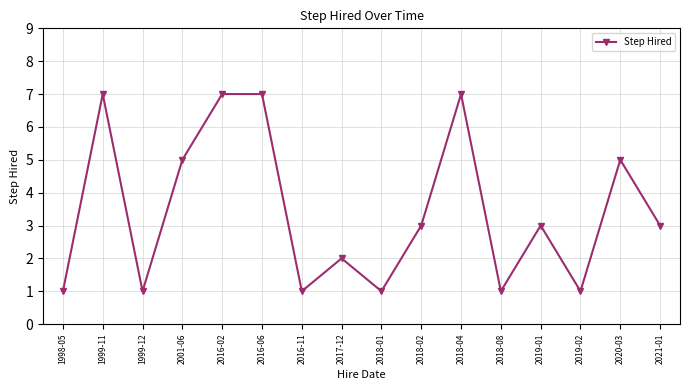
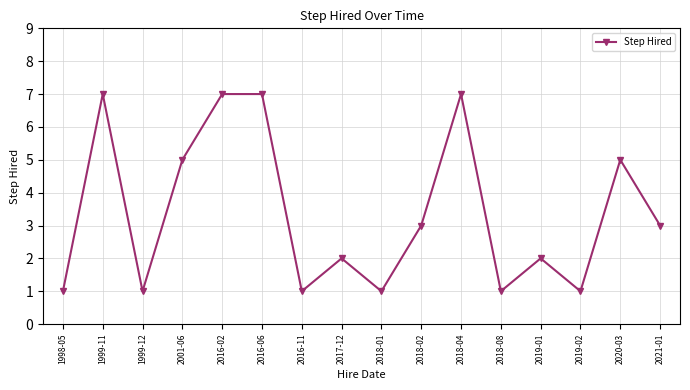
2019-01: 3 -> 2
